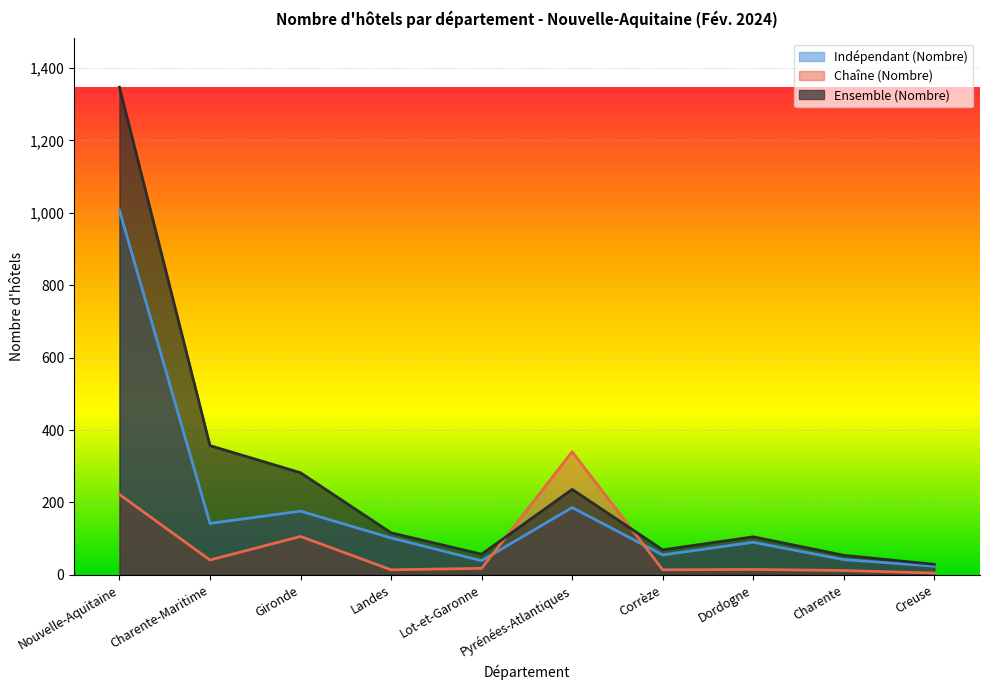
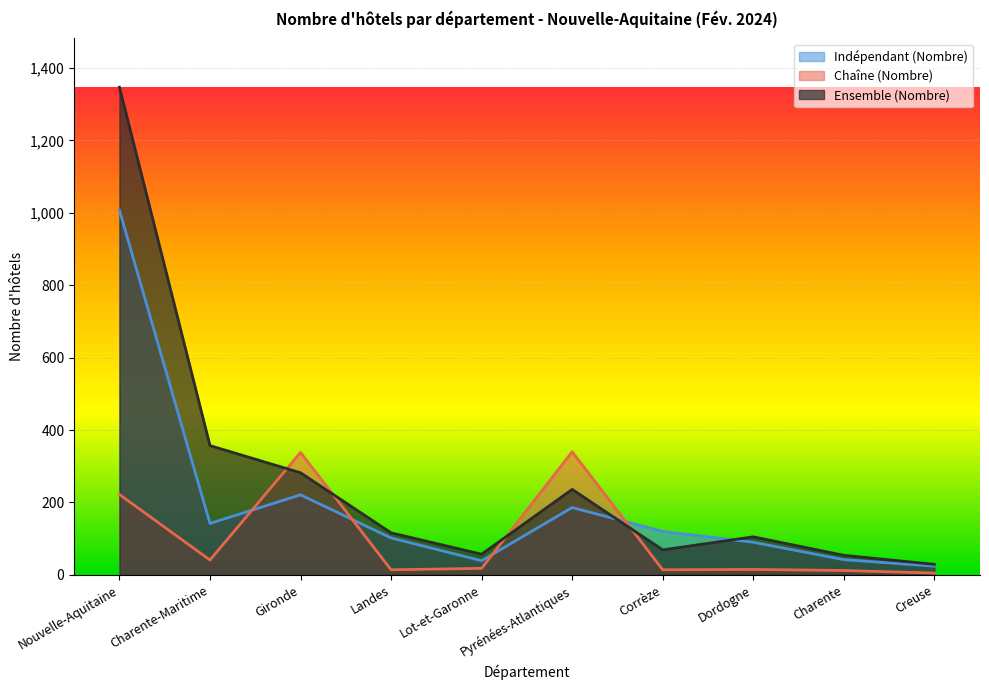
Indépendant (Nombre), Gironde: 180 -> 220
Chaîne (Nombre), Gironde: 110 -> 340
Indépendant (Nombre), Corrèze: 60 -> 120
